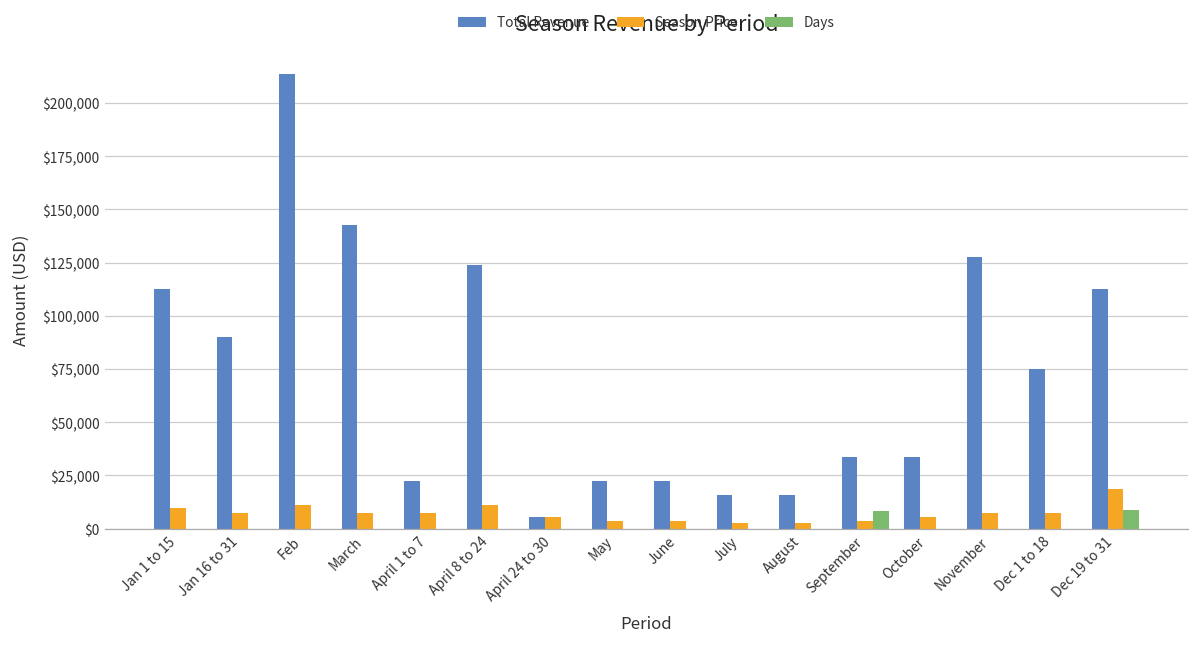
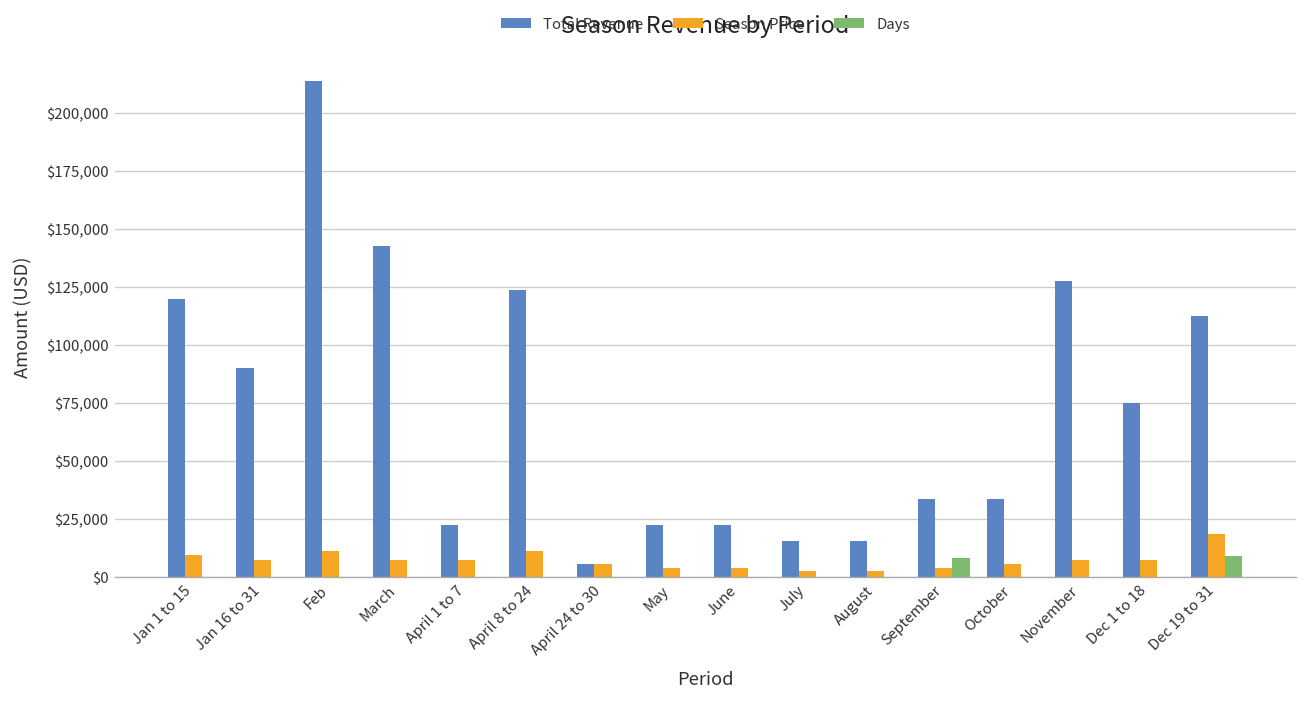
Total Revenue, Jan 1 to 15: $113,000 -> $120,000
